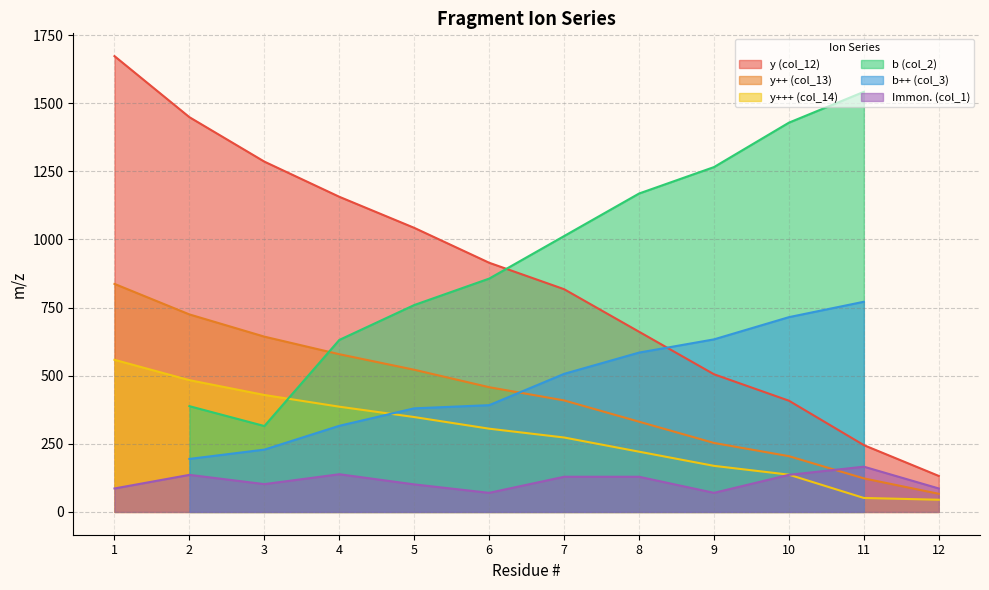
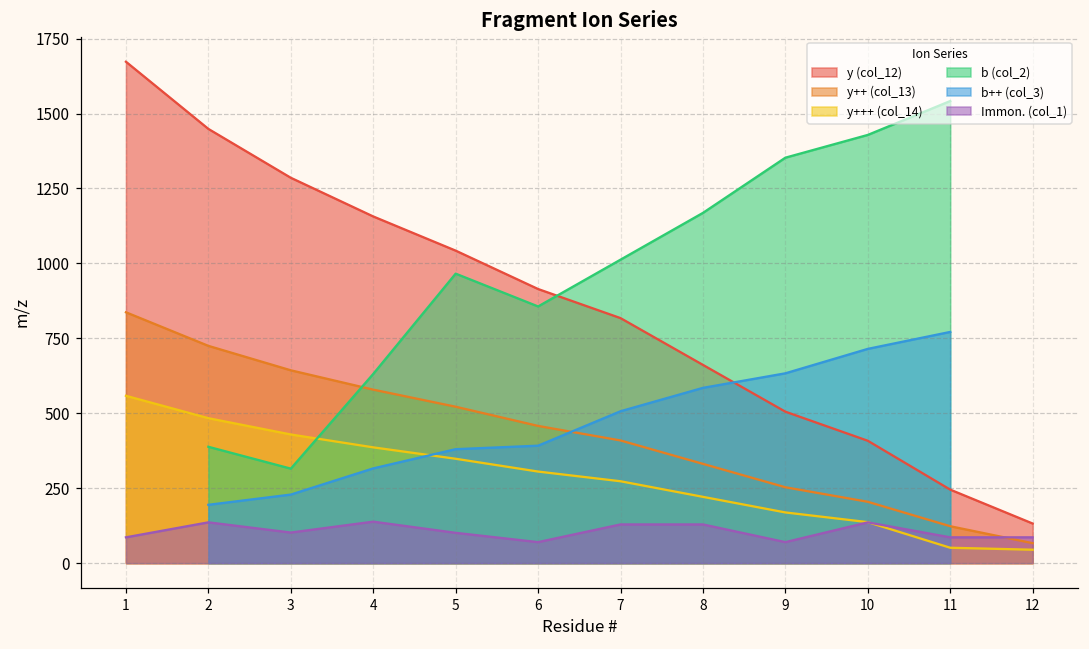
b (col_2), 5: 760 -> 970
b (col_2), 9: 1270 -> 1350
Immon. (col_1), 11: 170 -> 90
